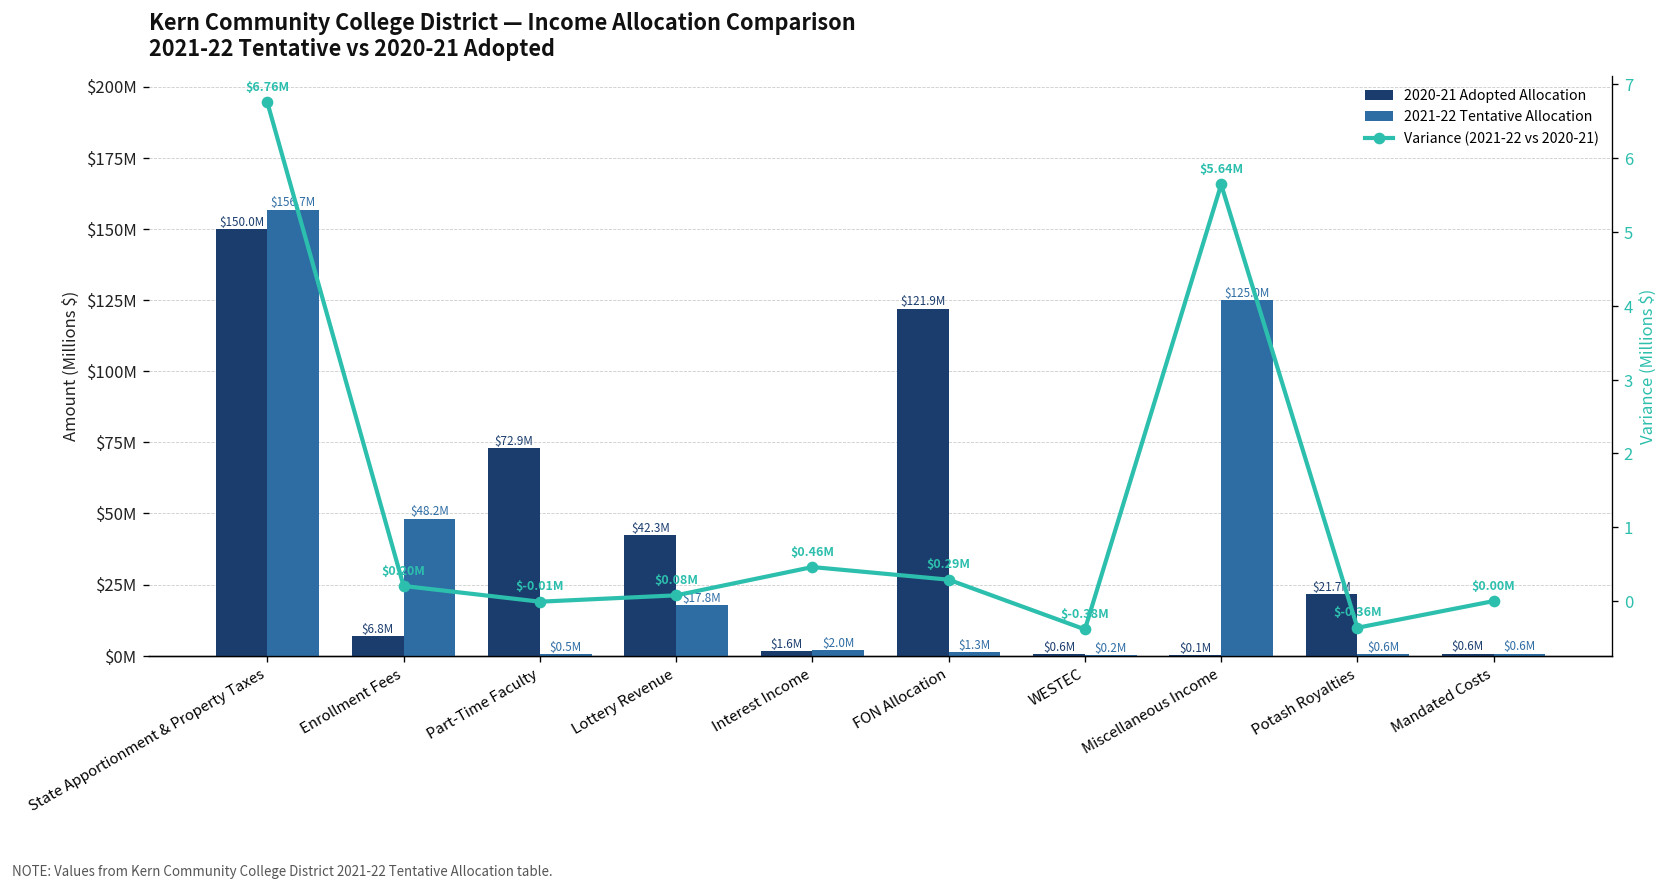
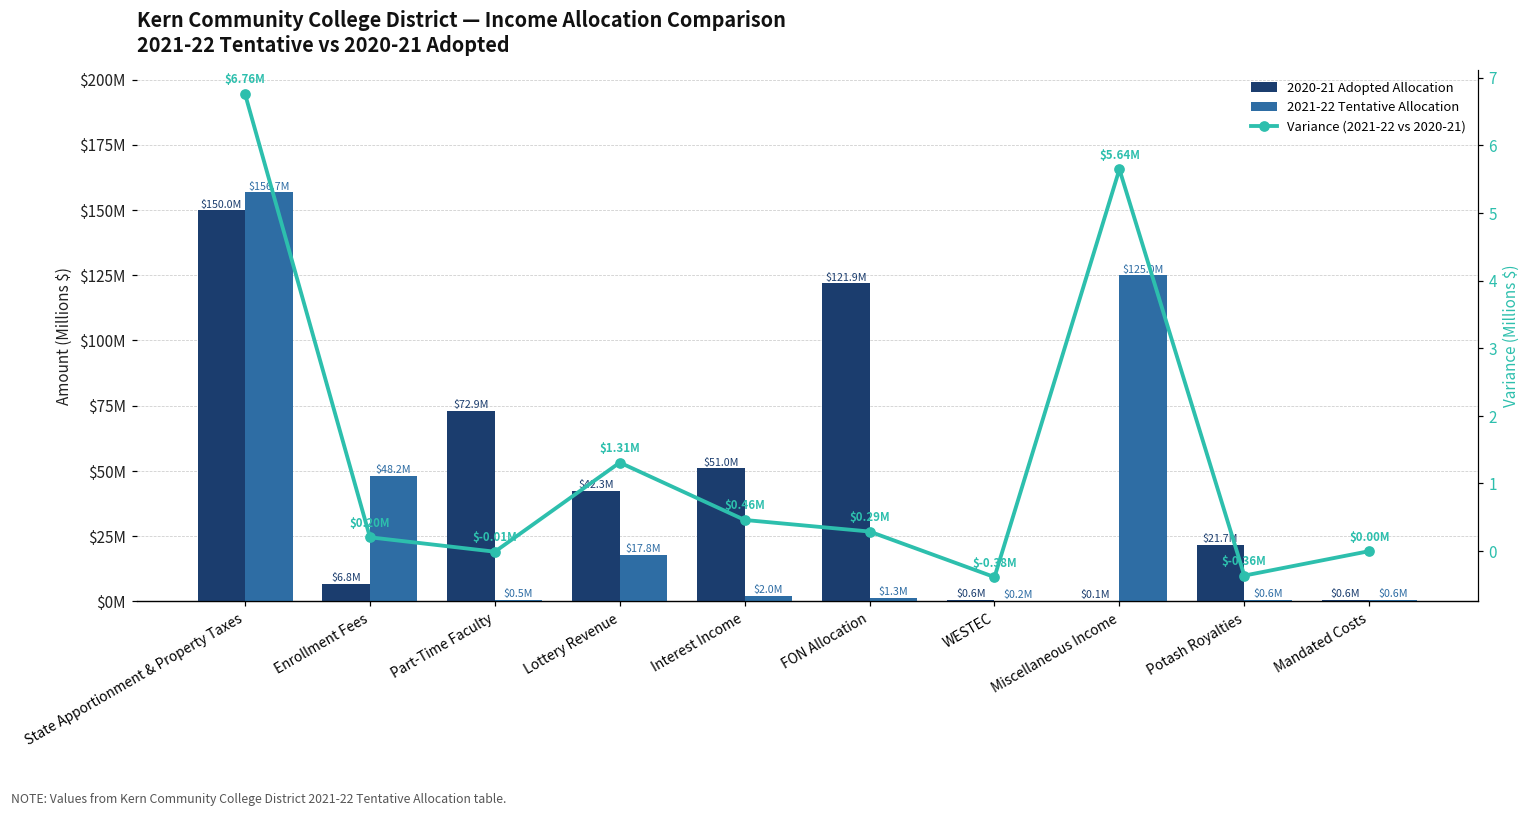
2020-21 Adopted Allocation, Interest Income: $1.6M -> $51.0M
Variance (2021-22 vs 2020-21), Lottery Revenue: $0.08M -> $1.31M
